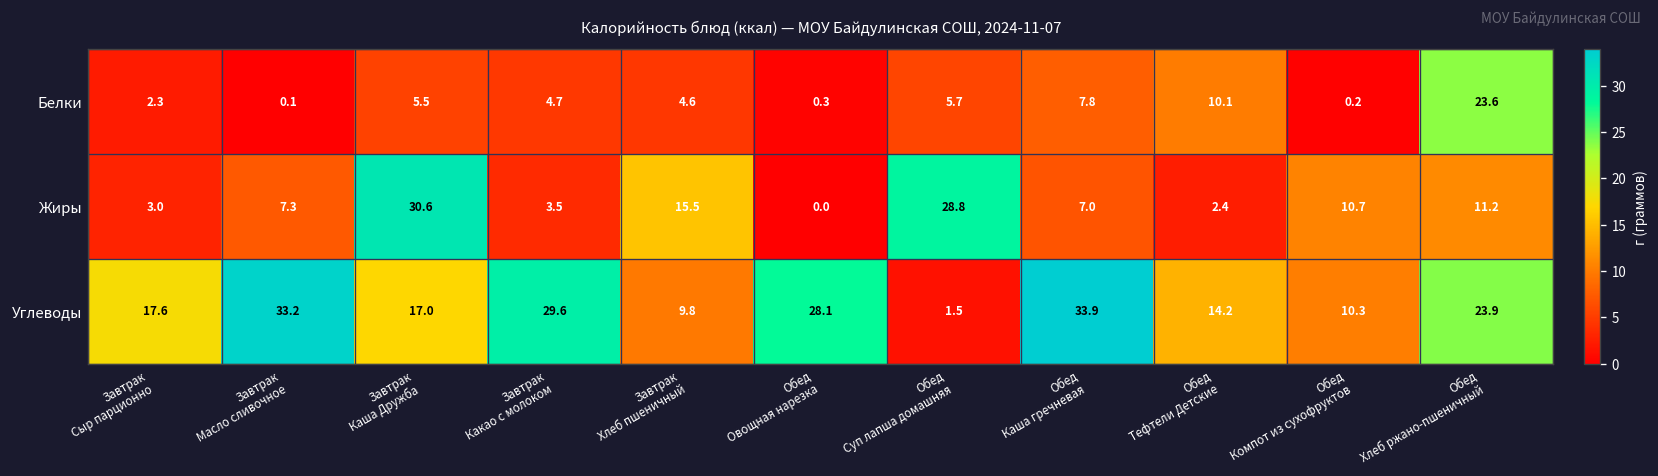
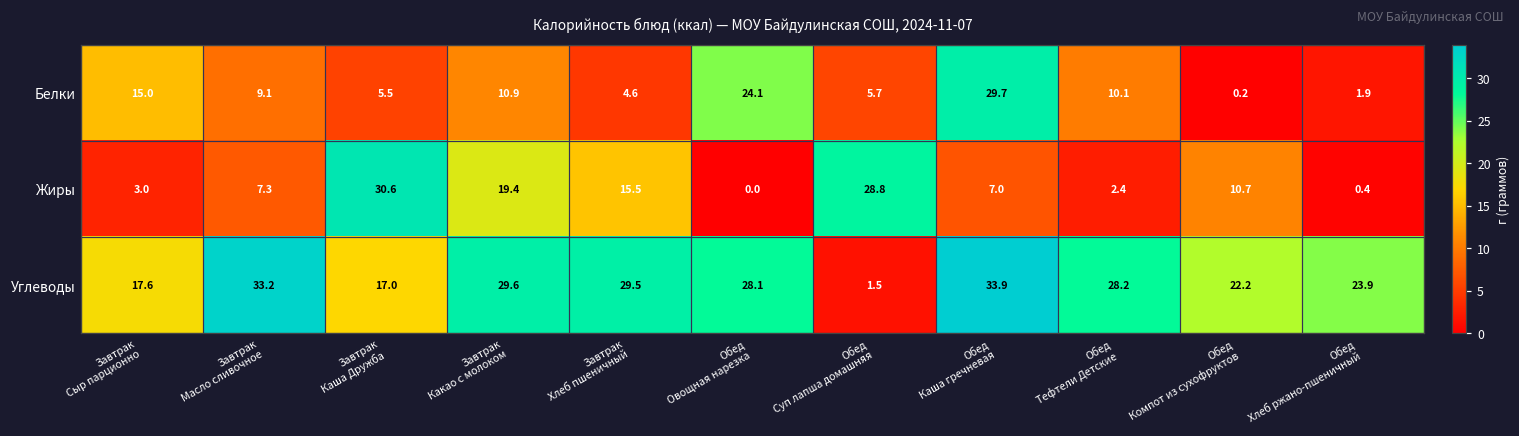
Белки, Завтрак Сыр парционно: 2.3 -> 15.0
Белки, Завтрак Масло сливочное: 0.1 -> 9.1
Белки, Завтрак Какао с молоком: 4.7 -> 10.9
Белки, Обед Овощная нарезка: 0.3 -> 24.1
Белки, Обед Каша гречневая: 7.8 -> 29.7
Белки, Обед Хлеб ржано-пшеничный: 23.6 -> 1.9
Жиры, Завтрак Какао с молоком: 3.5 -> 19.4
Жиры, Обед Хлеб ржано-пшеничный: 11.2 -> 0.4
Углеводы, Завтрак Хлеб пшеничный: 9.8 -> 29.5
Углеводы, Обед Тефтели Детские: 14.2 -> 28.2
Углеводы, Обед Компот из сухофруктов: 10.3 -> 22.2
